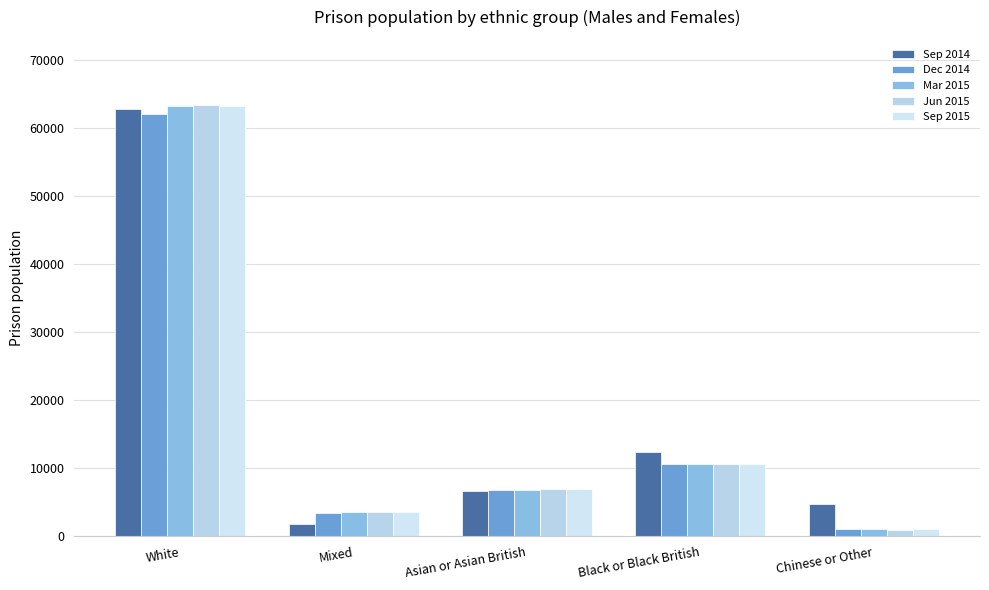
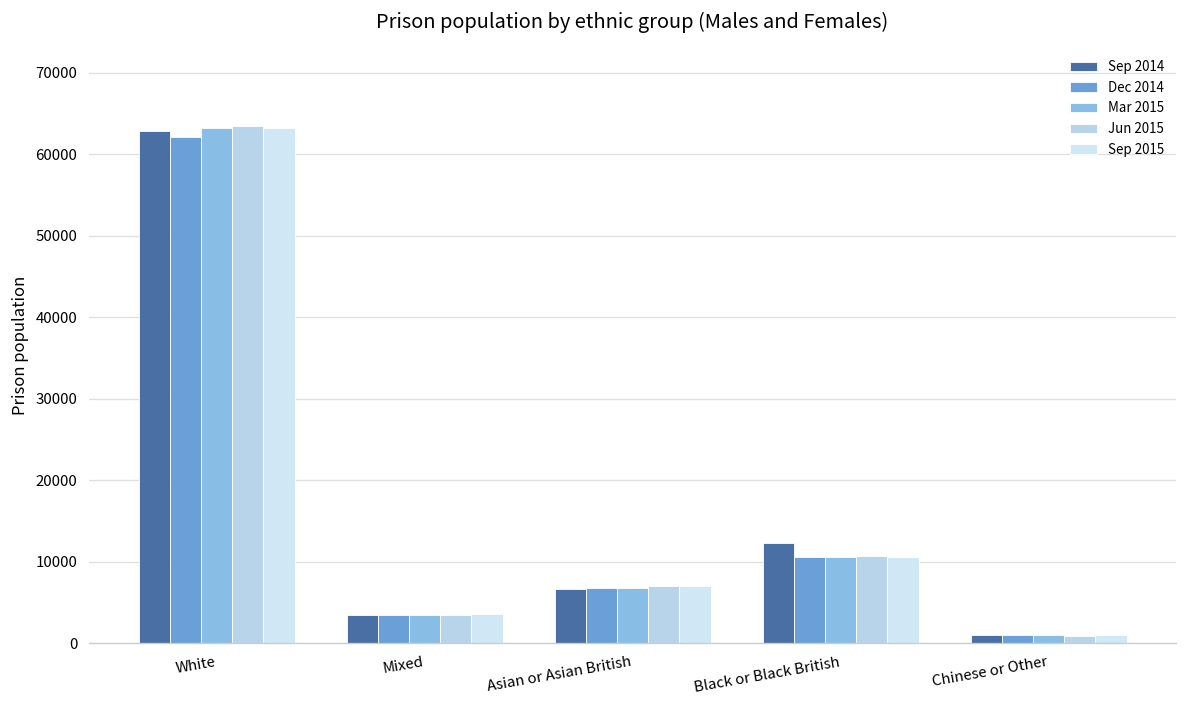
Sep 2014, Mixed: 2000 -> 3000
Sep 2014, Chinese or Other: 5000 -> 1000
